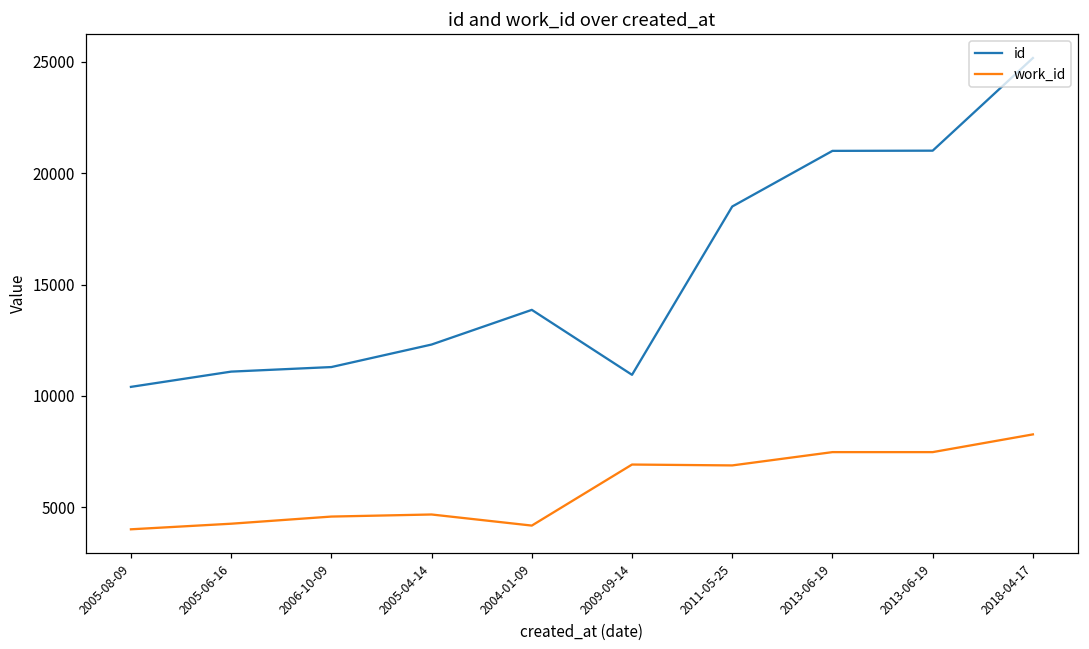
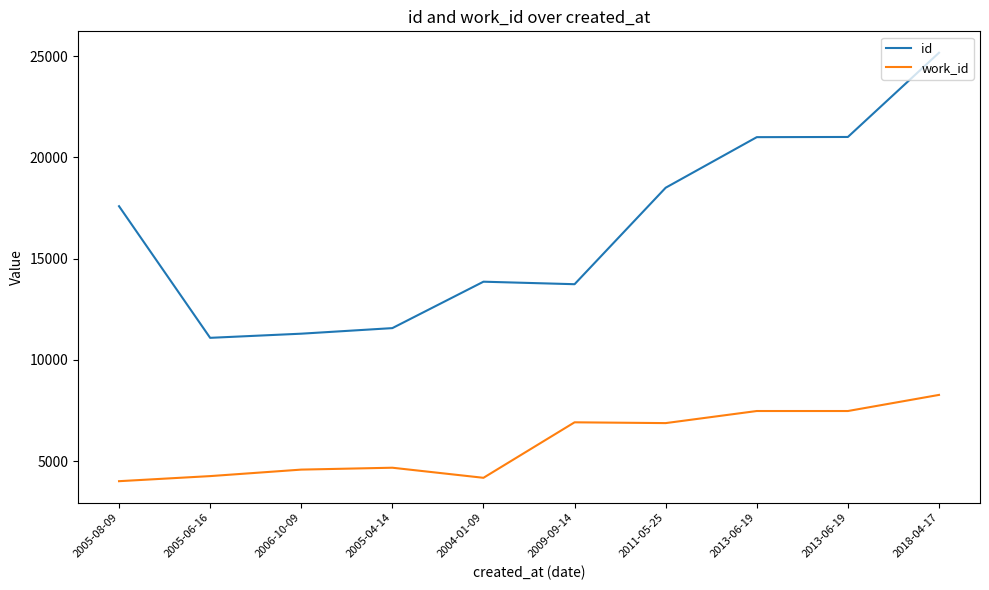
id, 2005-08-09: 10400 -> 17600
id, 2005-04-14: 12300 -> 11600
id, 2009-09-14: 10900 -> 13700
